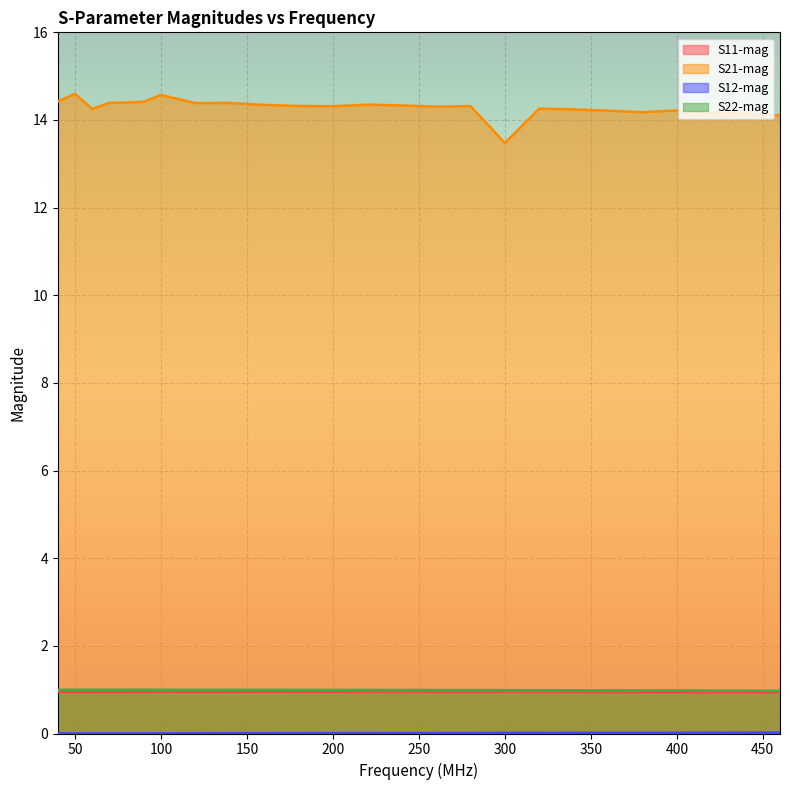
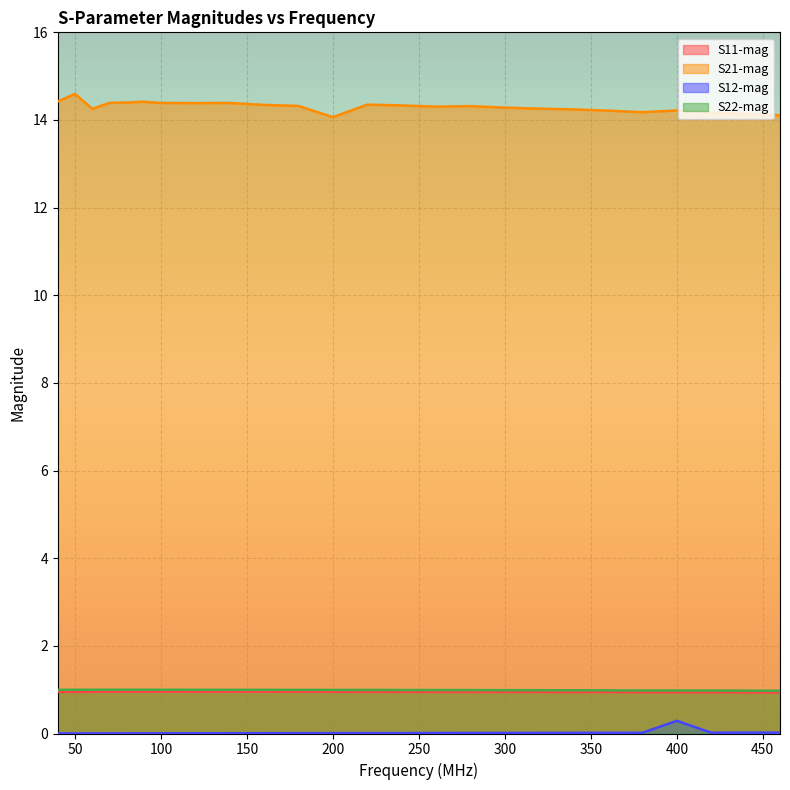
S21-mag, 100: 14.6 -> 14.4
S21-mag, 200: 14.3 -> 14.1
S21-mag, 300: 13.5 -> 14.3
S12-mag, 400: 0.0 -> 0.3
